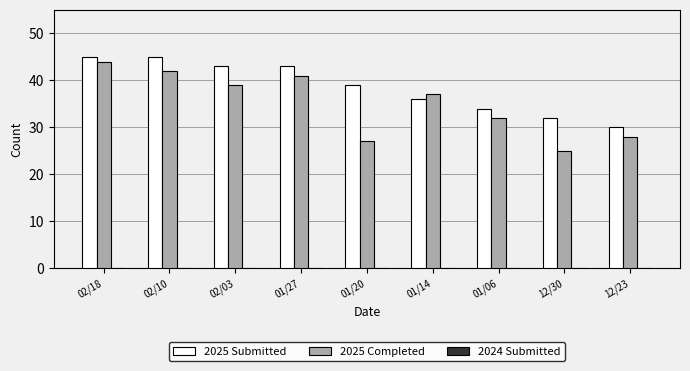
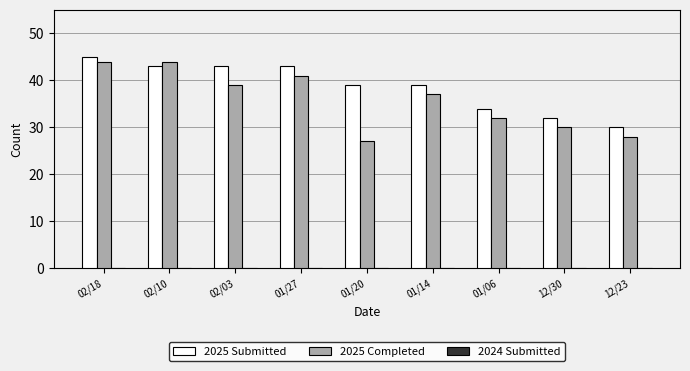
2025 Submitted, 02/10: 45 -> 43
2025 Completed, 02/10: 42 -> 44
2025 Submitted, 01/14: 36 -> 39
2025 Completed, 12/30: 25 -> 30
